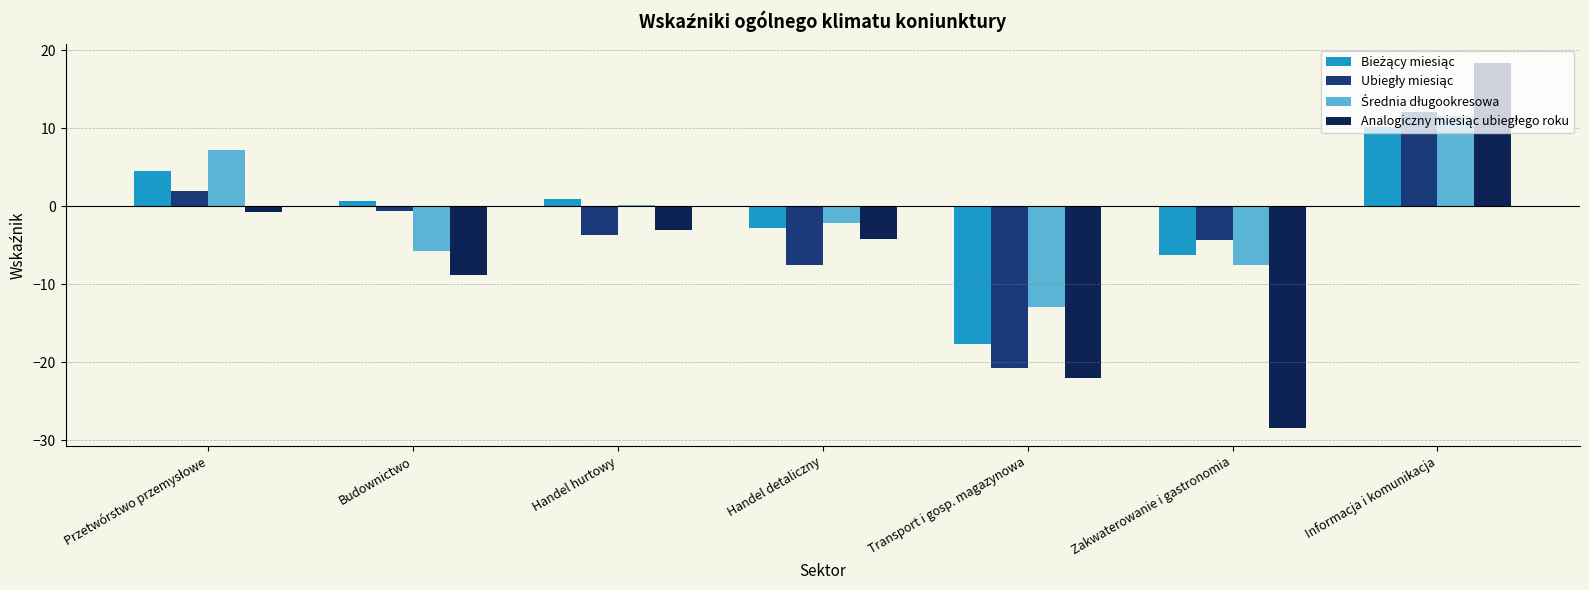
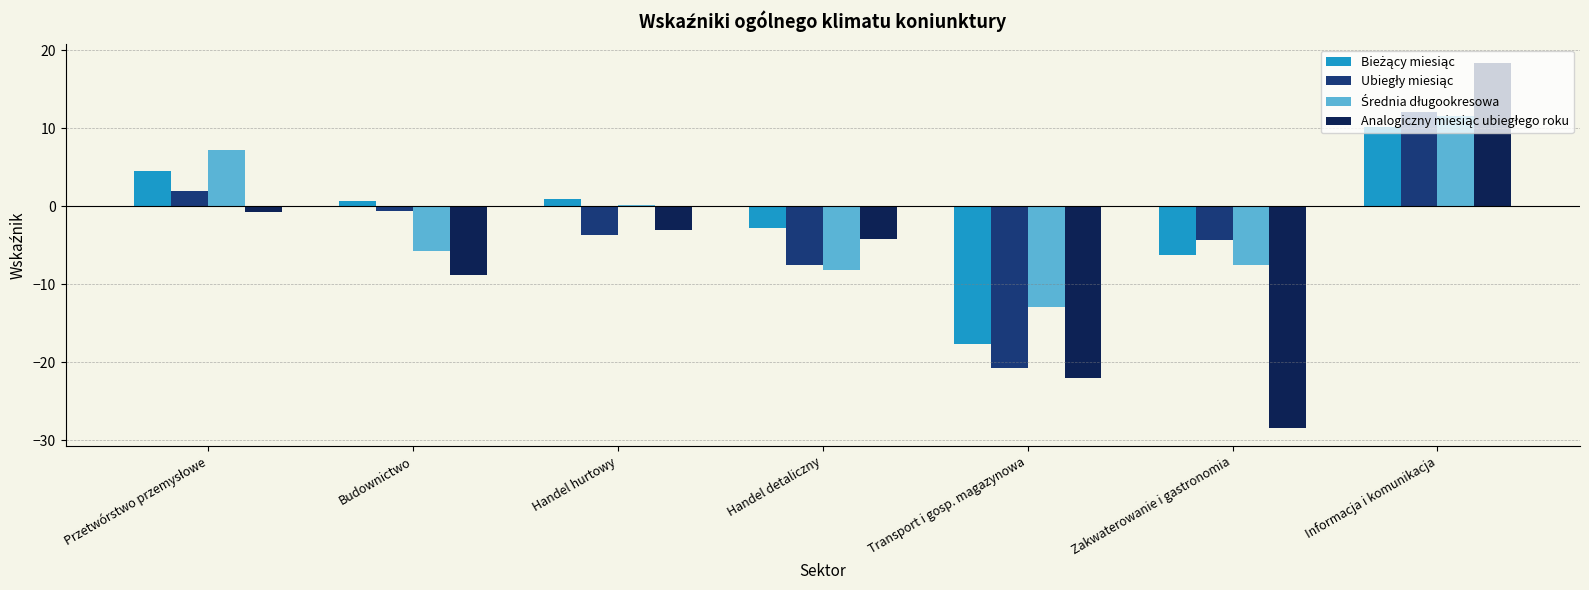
Średnia długookresowa, Handel detaliczny: -2 -> -8
